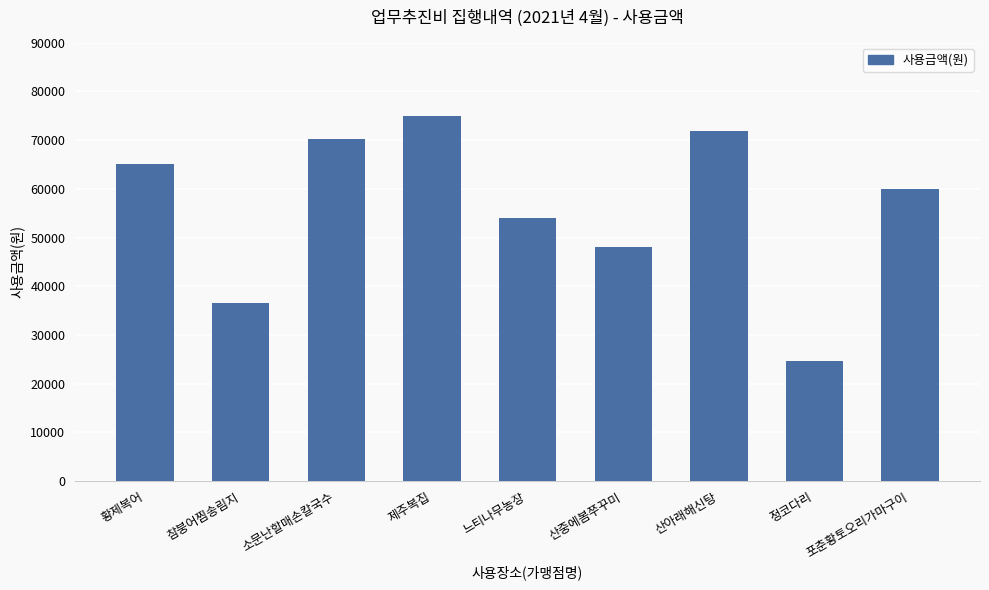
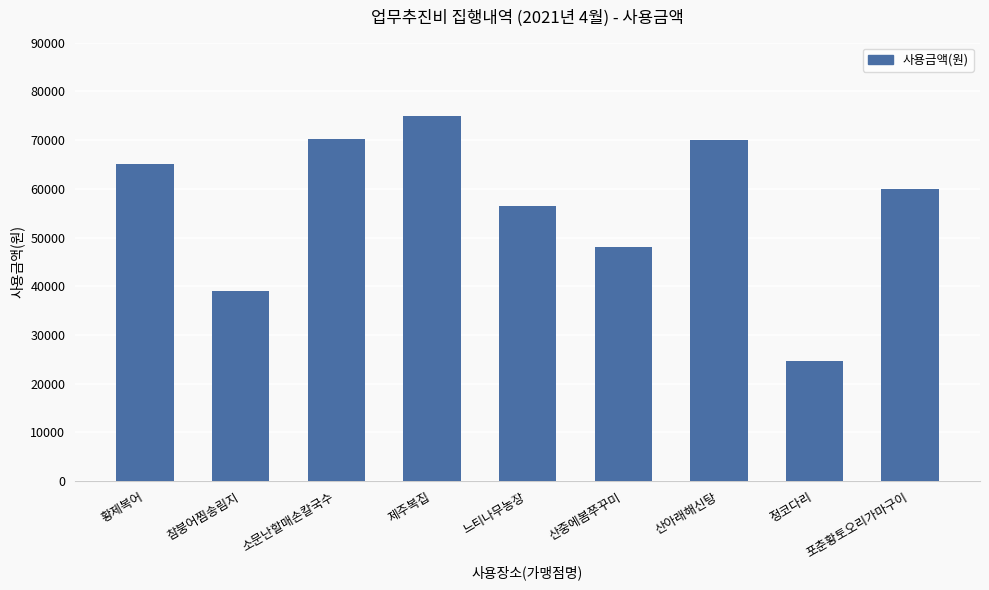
참붕어찜송림지: 37000 -> 39000
느티나무농장: 54000 -> 56000
산아래해신탕: 72000 -> 70000
